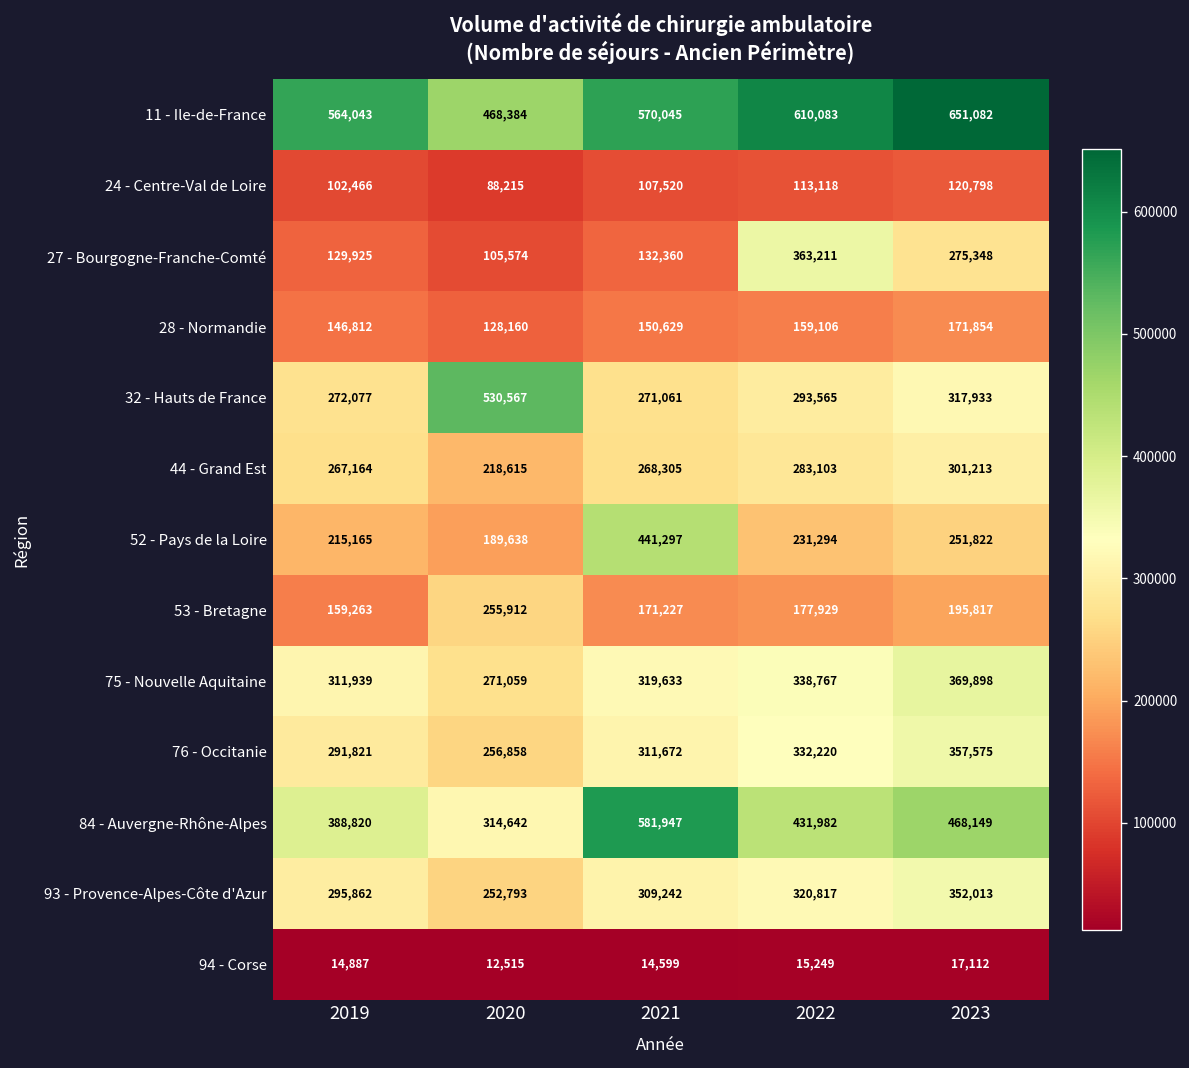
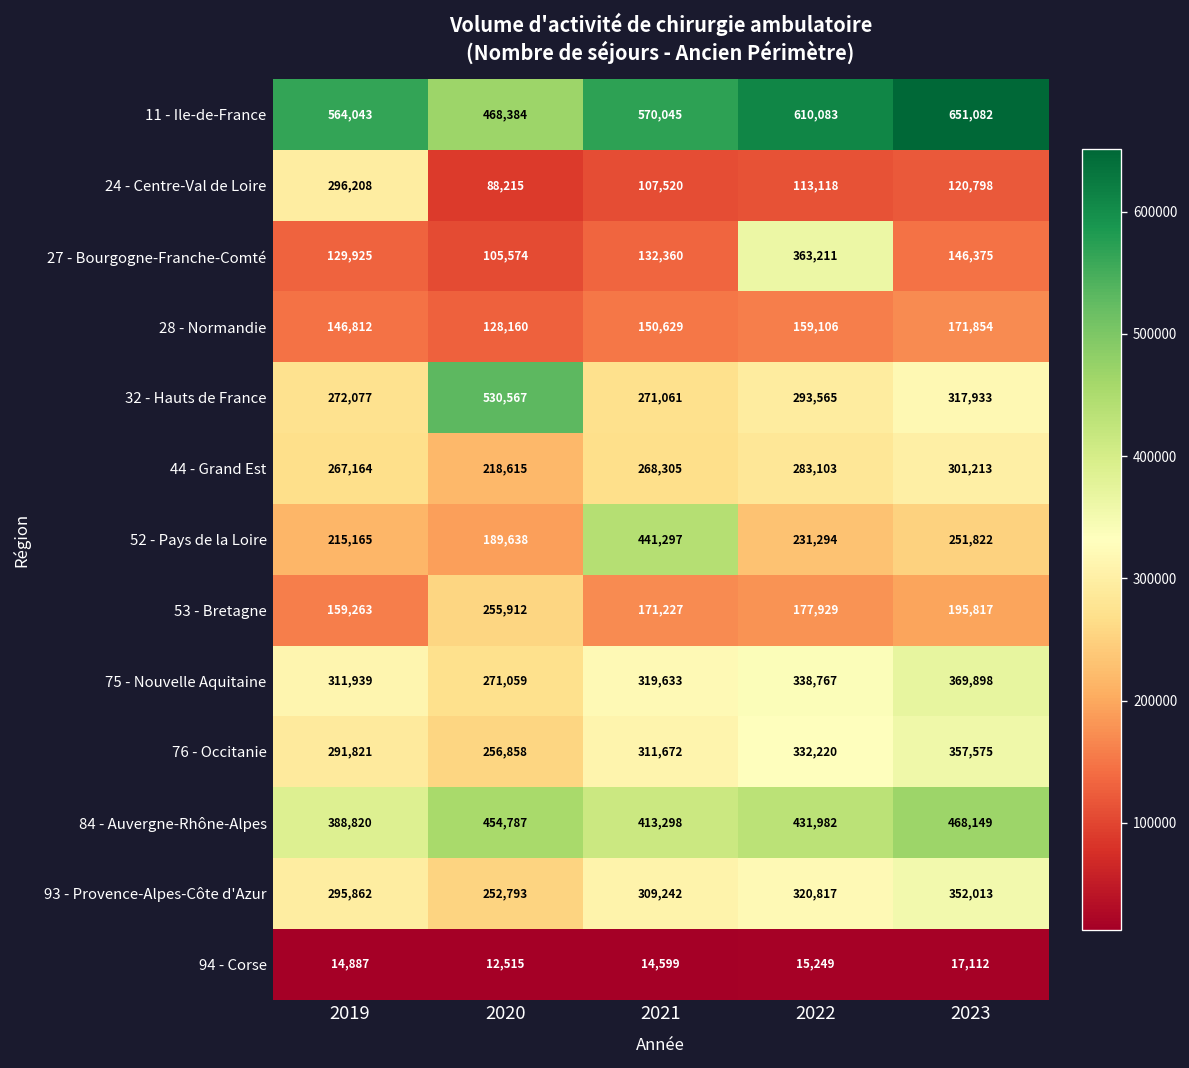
24 - Centre-Val de Loire, 2019: 102,466 -> 296,208
27 - Bourgogne-Franche-Comté, 2023: 275,348 -> 146,375
84 - Auvergne-Rhône-Alpes, 2020: 314,642 -> 454,787
84 - Auvergne-Rhône-Alpes, 2021: 581,947 -> 413,298
